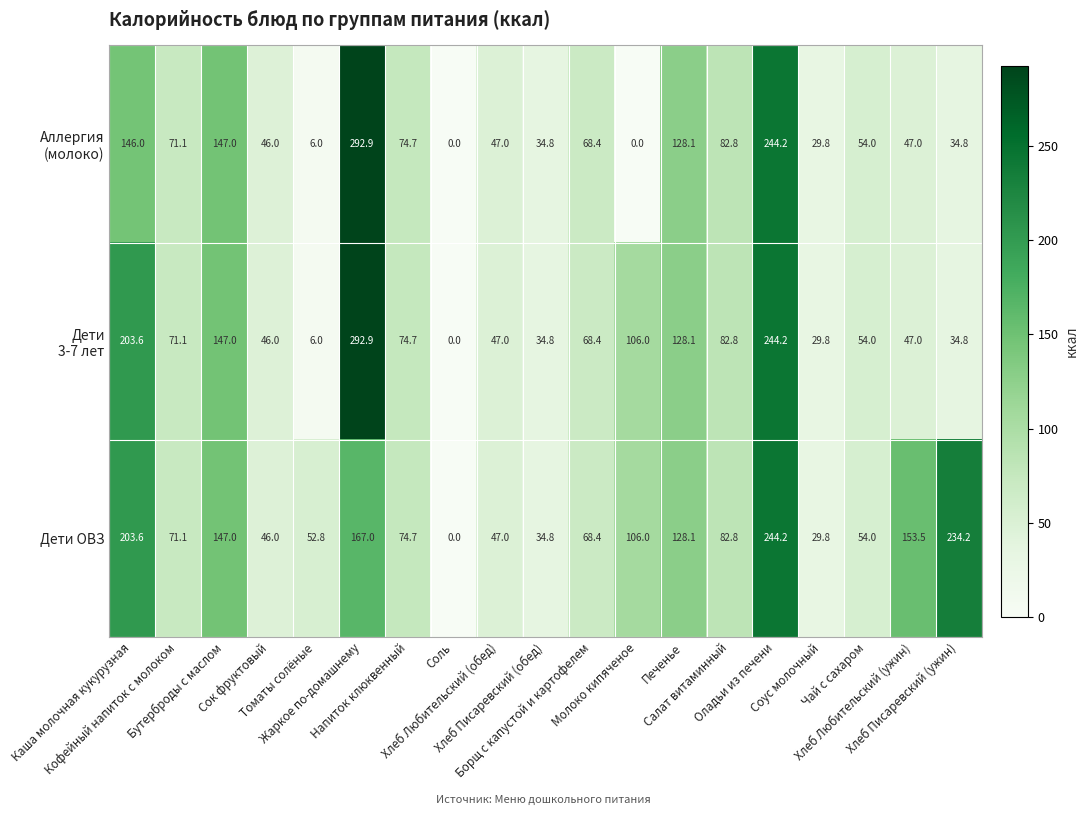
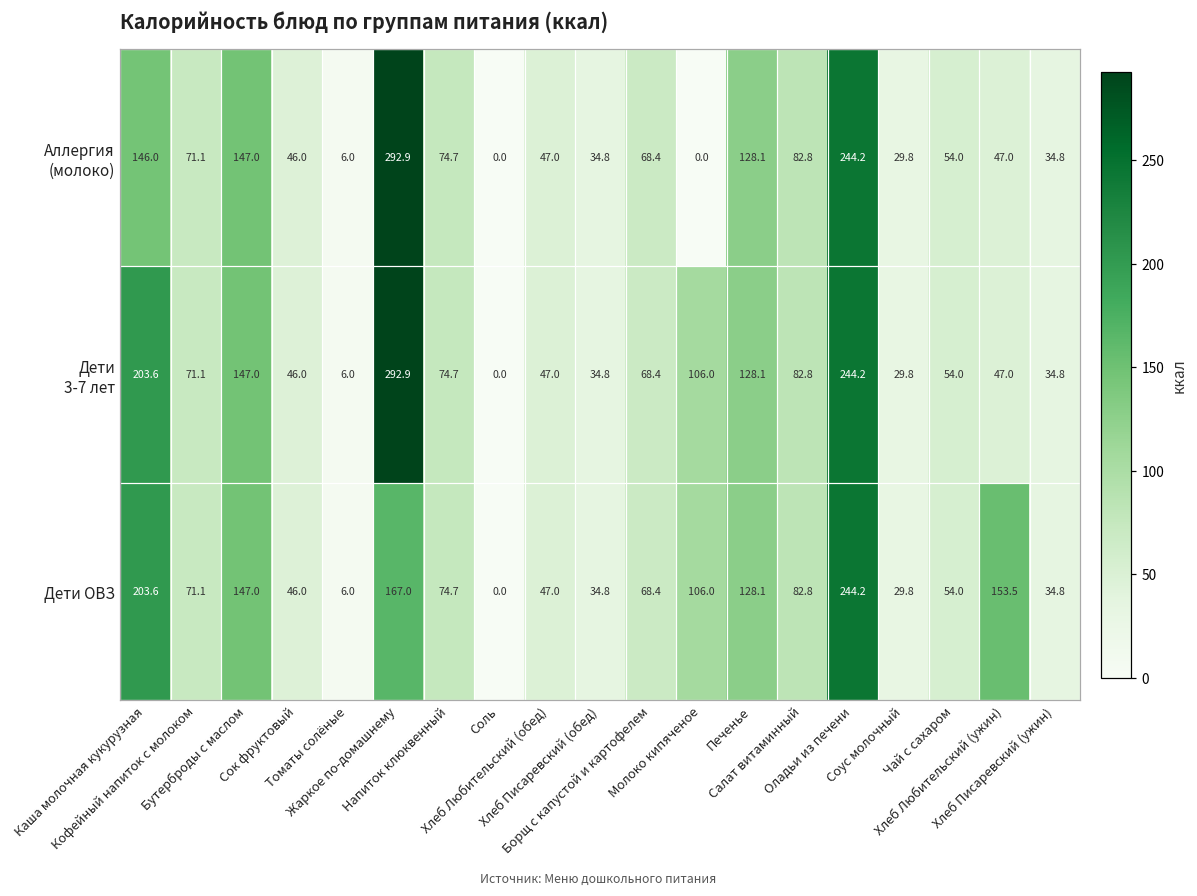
Дети ОВЗ, Томаты солёные: 52.8 -> 6.0
Дети ОВЗ, Хлеб Писаревский (ужин): 234.2 -> 34.8
